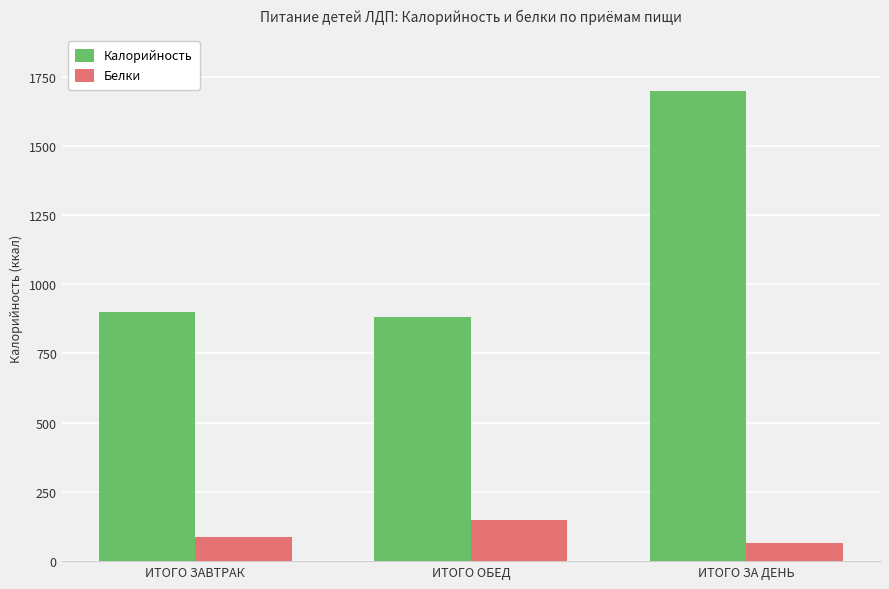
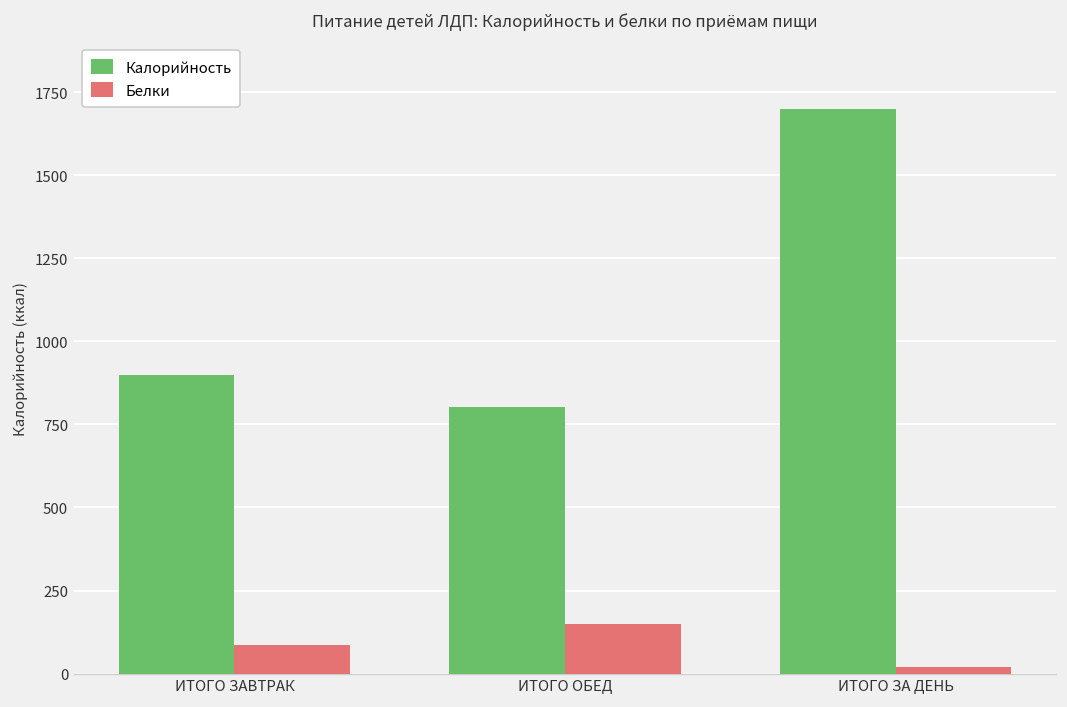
Калорийность, ИТОГО ОБЕД: 880 -> 800
Белки, ИТОГО ЗА ДЕНЬ: 60 -> 20
